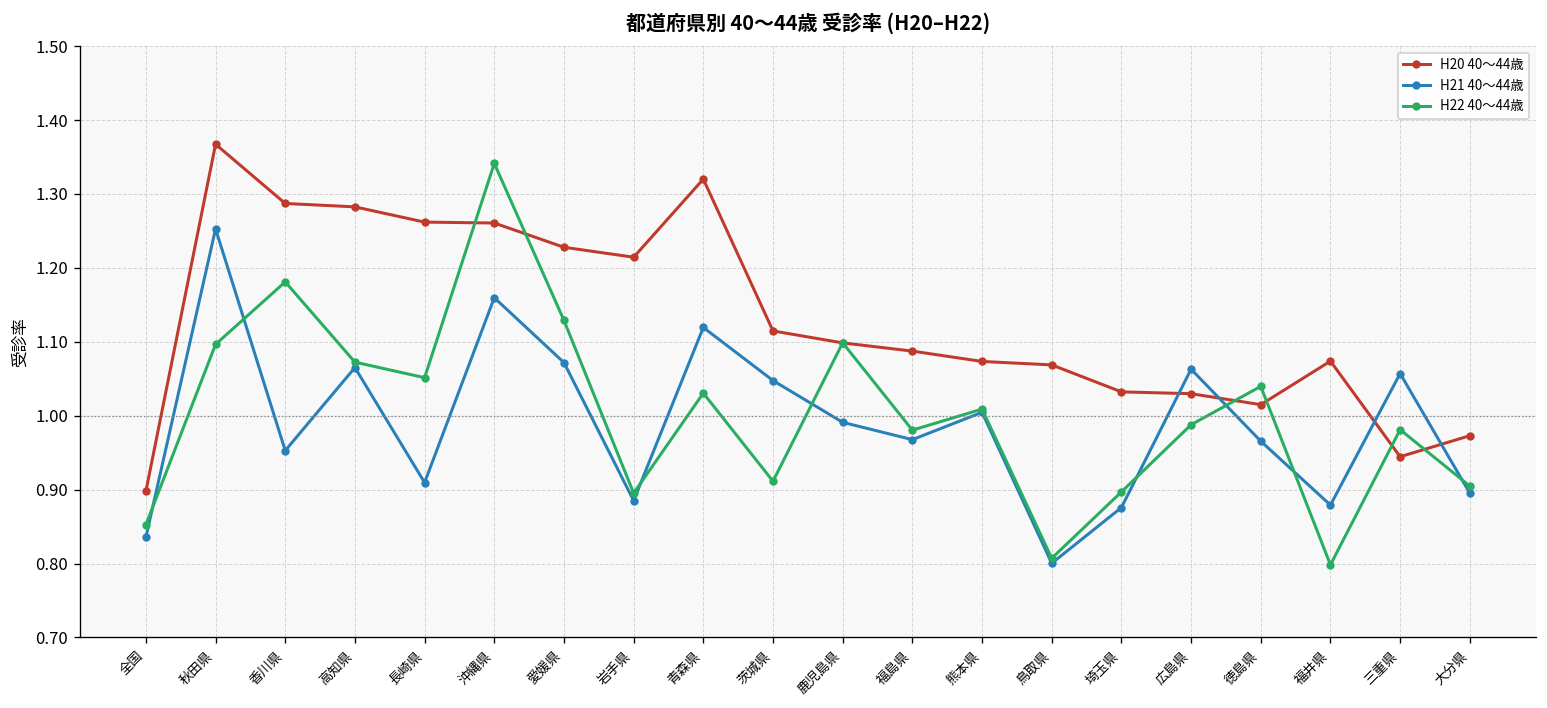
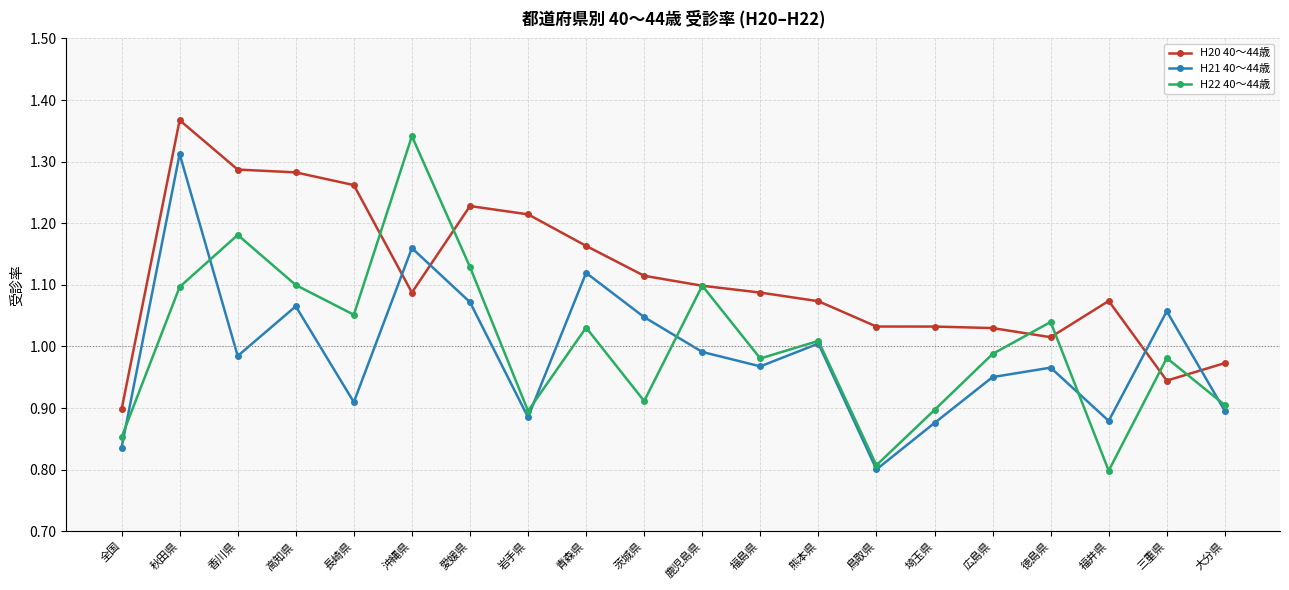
H21 40～44歳, 秋田県: 1.25 -> 1.31
H21 40～44歳, 香川県: 0.95 -> 0.98
H22 40～44歳, 高知県: 1.07 -> 1.10
H20 40～44歳, 沖縄県: 1.26 -> 1.09
H20 40～44歳, 青森県: 1.32 -> 1.16
H20 40～44歳, 鳥取県: 1.07 -> 1.03
H21 40～44歳, 広島県: 1.06 -> 0.95
